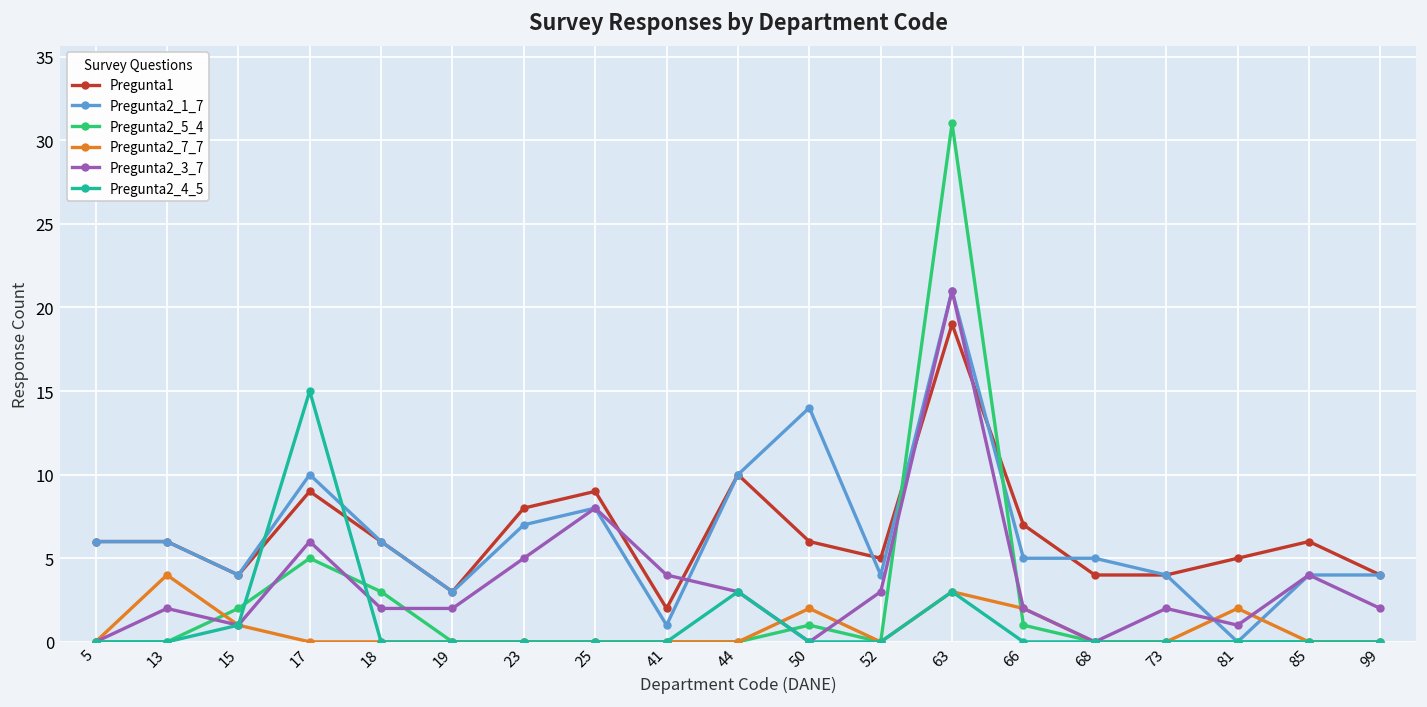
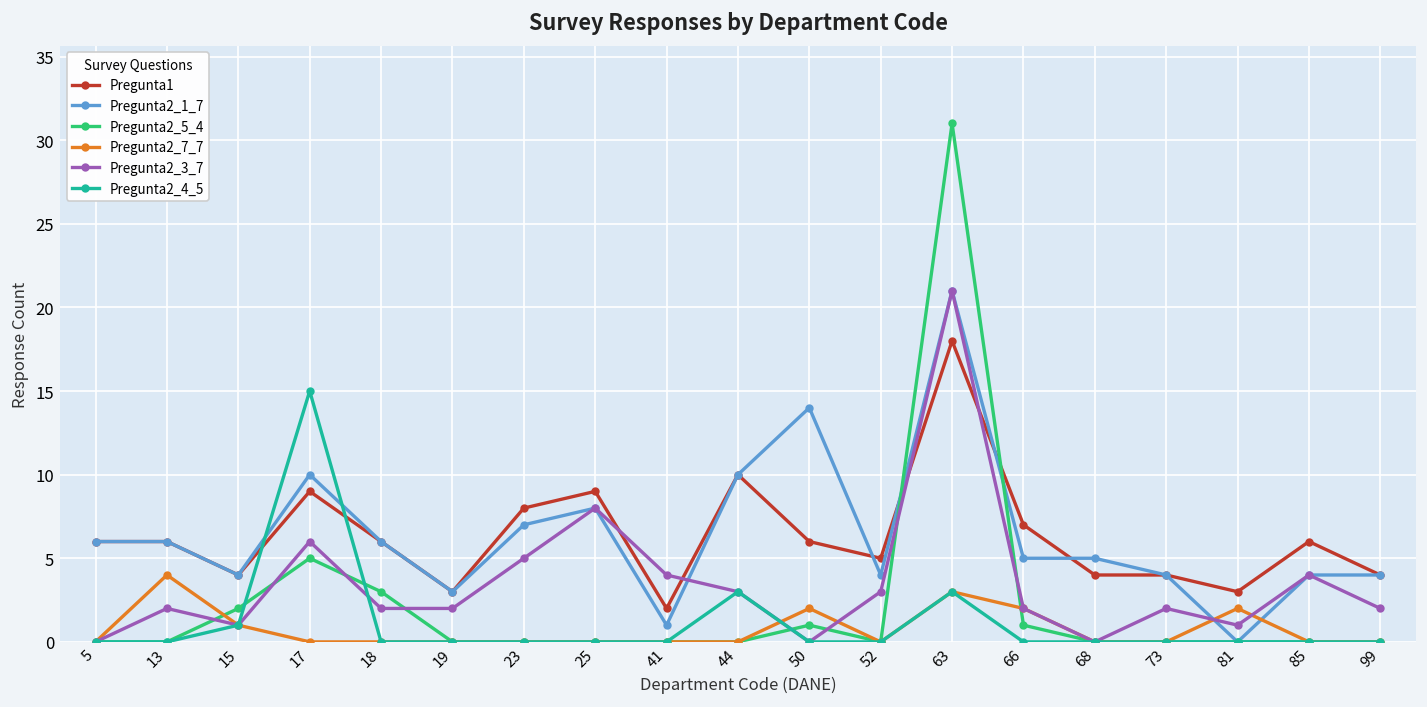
Pregunta1, 63: 19 -> 18
Pregunta1, 81: 5 -> 3
